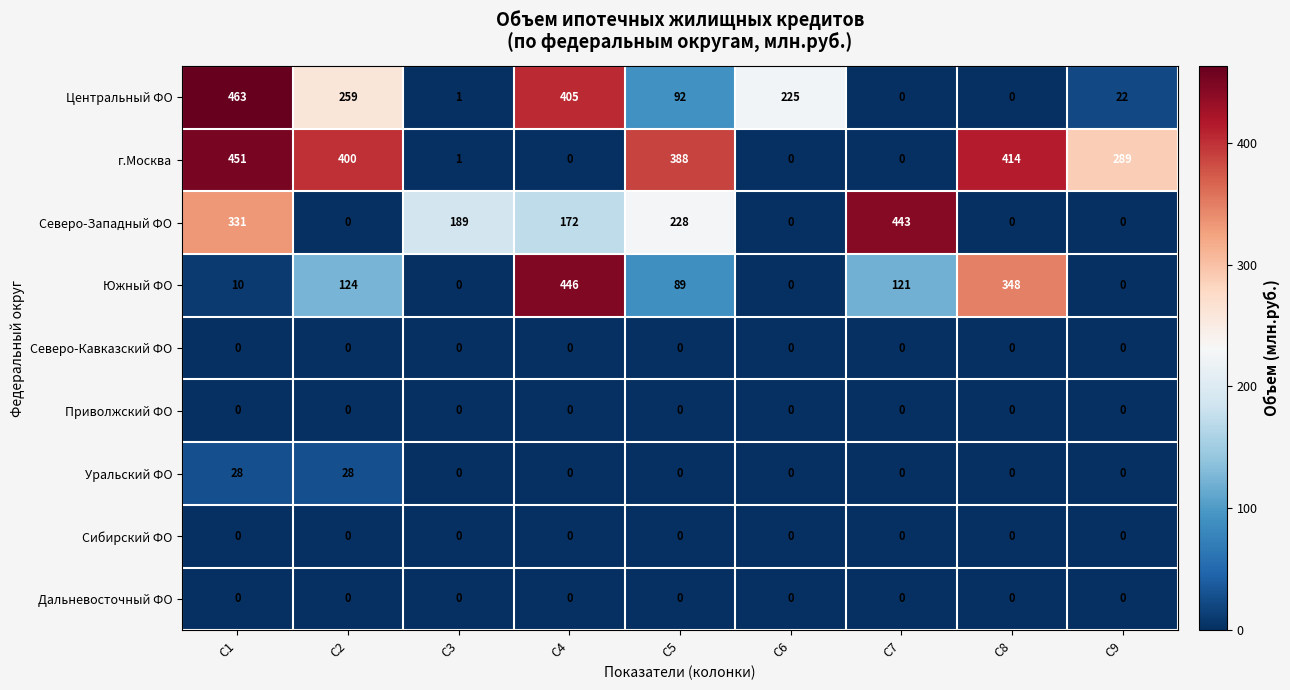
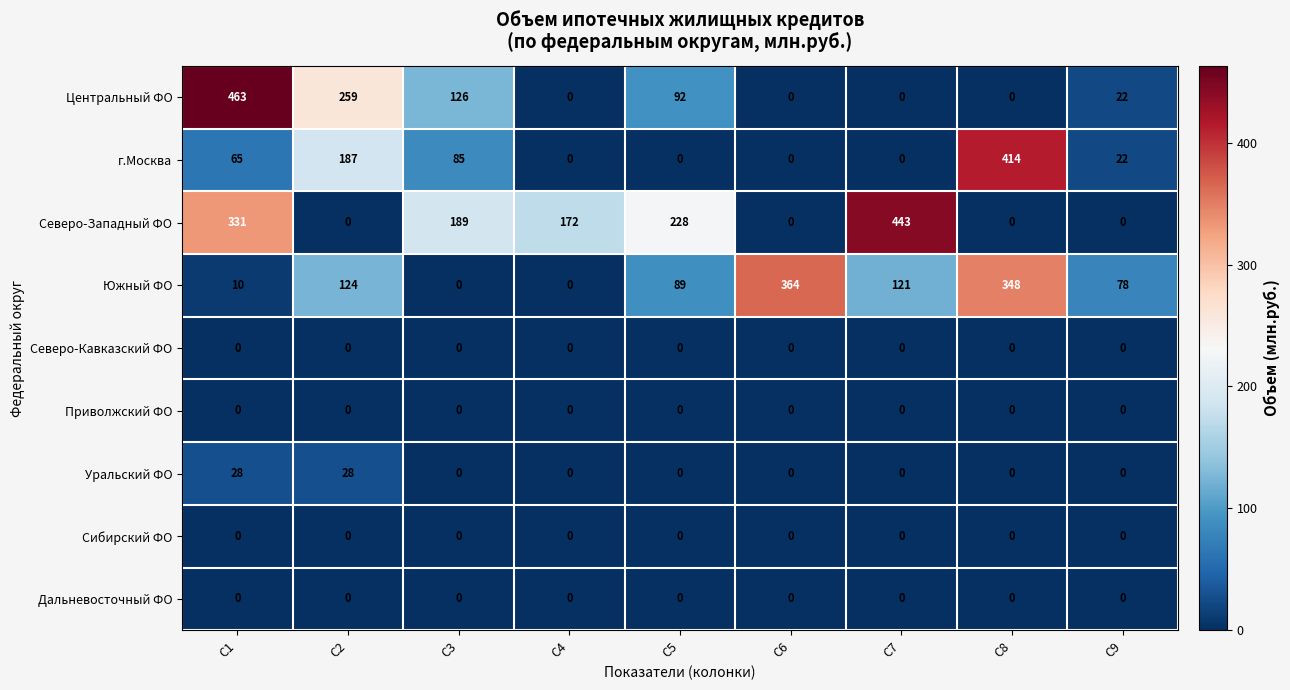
Центральный ФО, C3: 1 -> 126
Центральный ФО, C4: 405 -> 0
Центральный ФО, C6: 225 -> 0
г.Москва, C1: 451 -> 65
г.Москва, C2: 400 -> 187
г.Москва, C3: 1 -> 85
г.Москва, C5: 388 -> 0
г.Москва, C9: 289 -> 22
Южный ФО, C4: 446 -> 0
Южный ФО, C6: 0 -> 364
Южный ФО, C9: 0 -> 78
